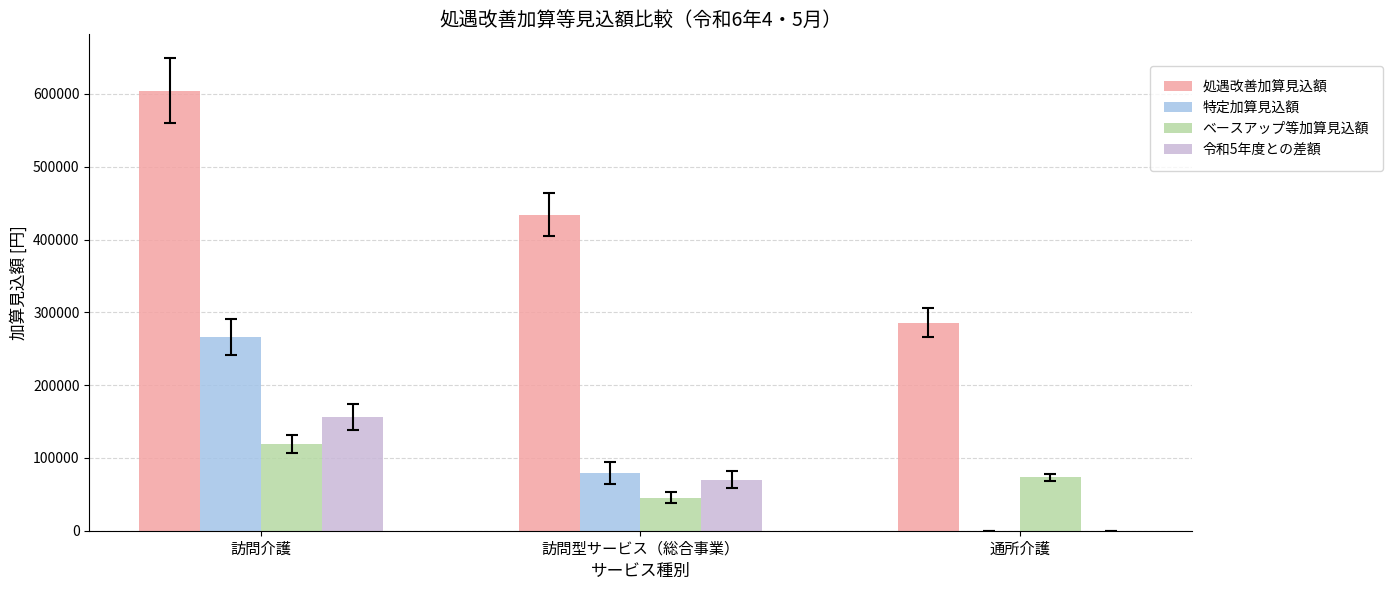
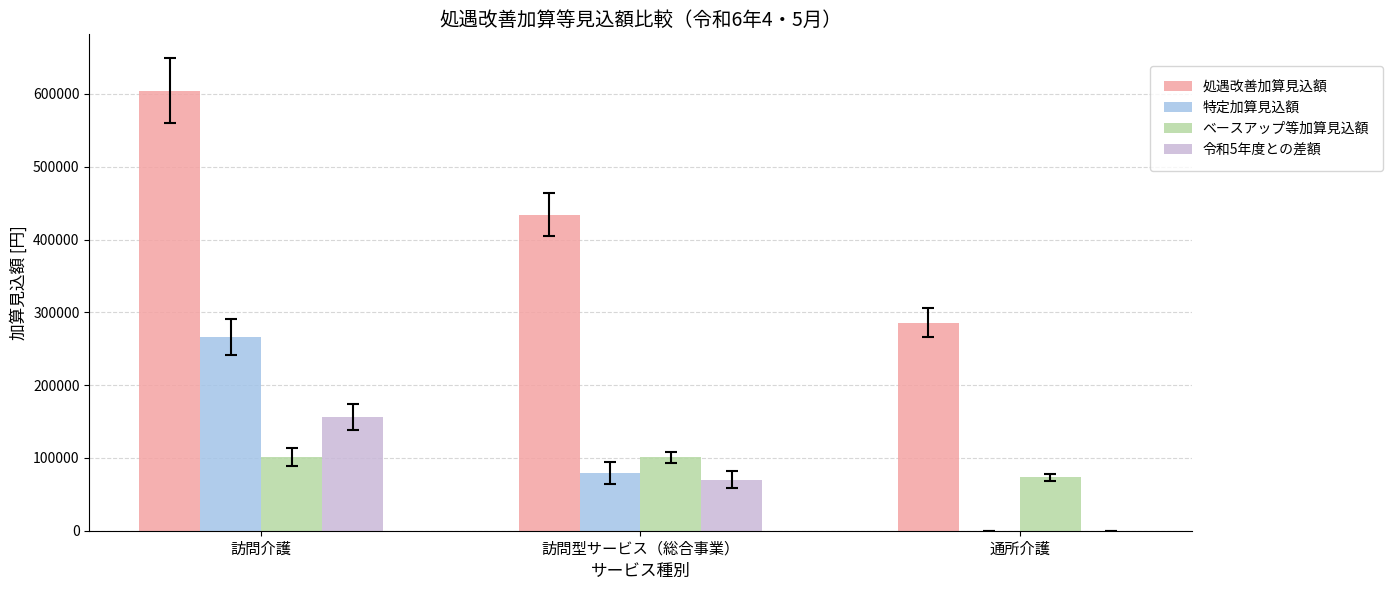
ベースアップ等加算見込額, 訪問介護: 120000 -> 100000
ベースアップ等加算見込額, 訪問型サービス（総合事業）: 50000 -> 100000
